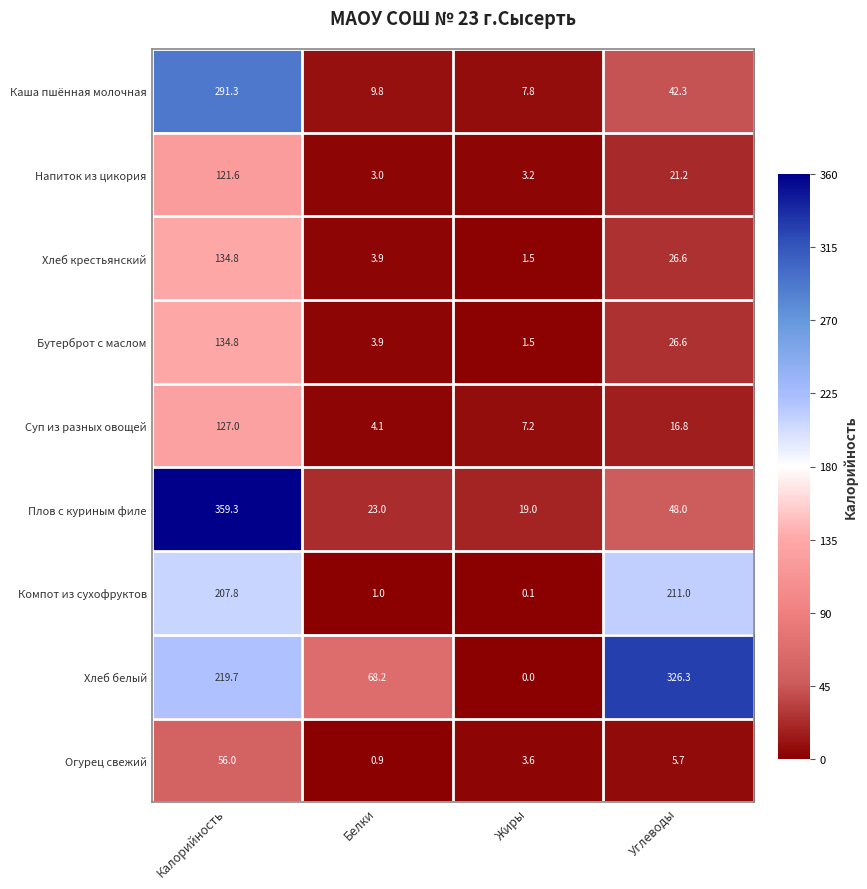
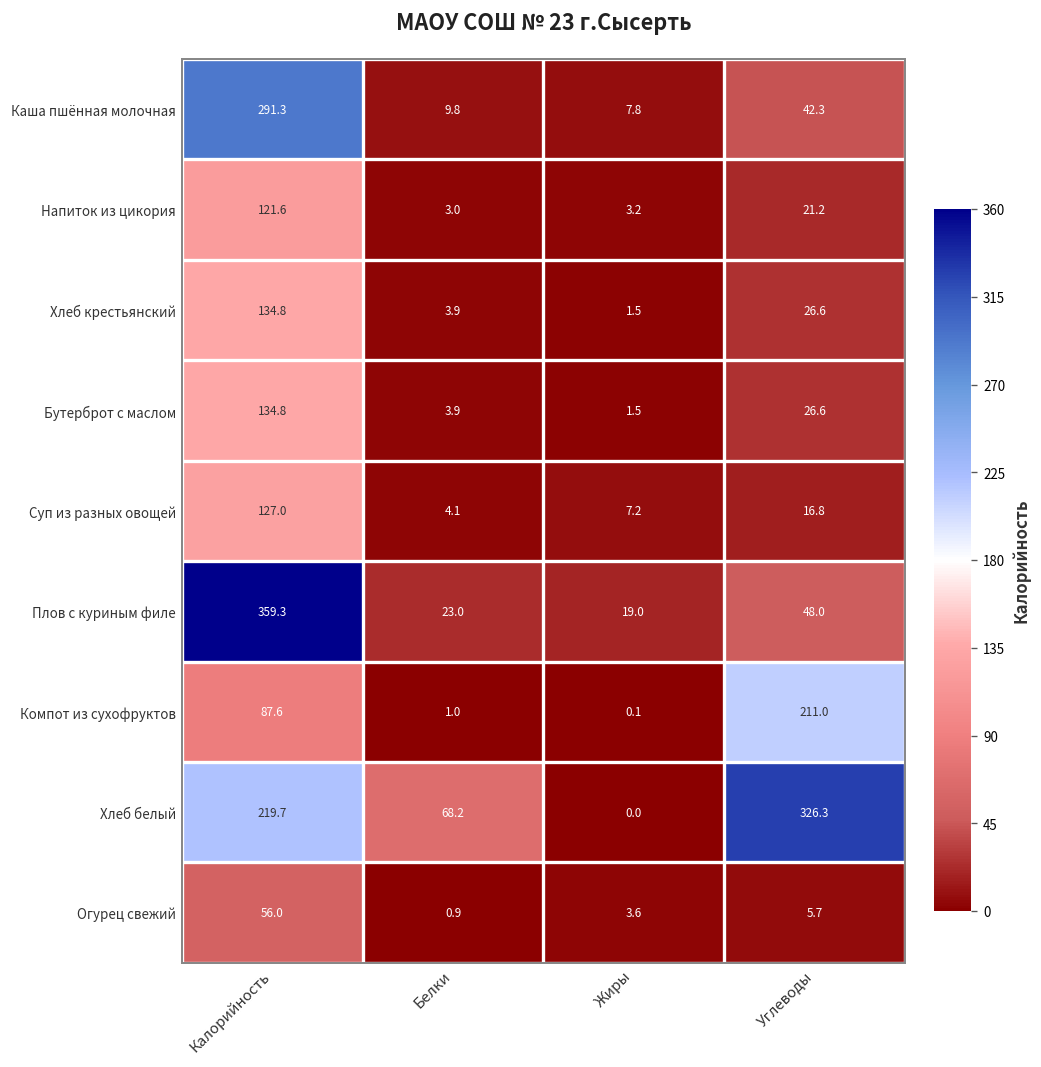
Компот из сухофруктов, Калорийность: 207.8 -> 87.6
